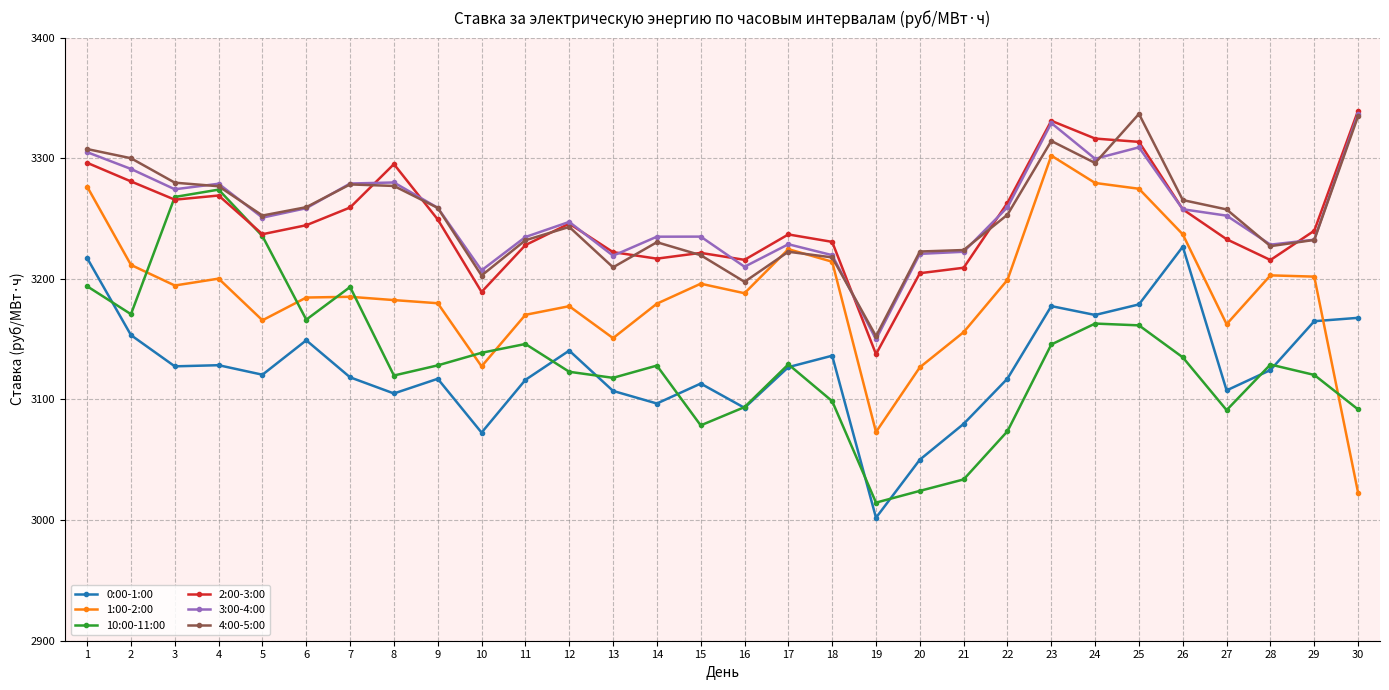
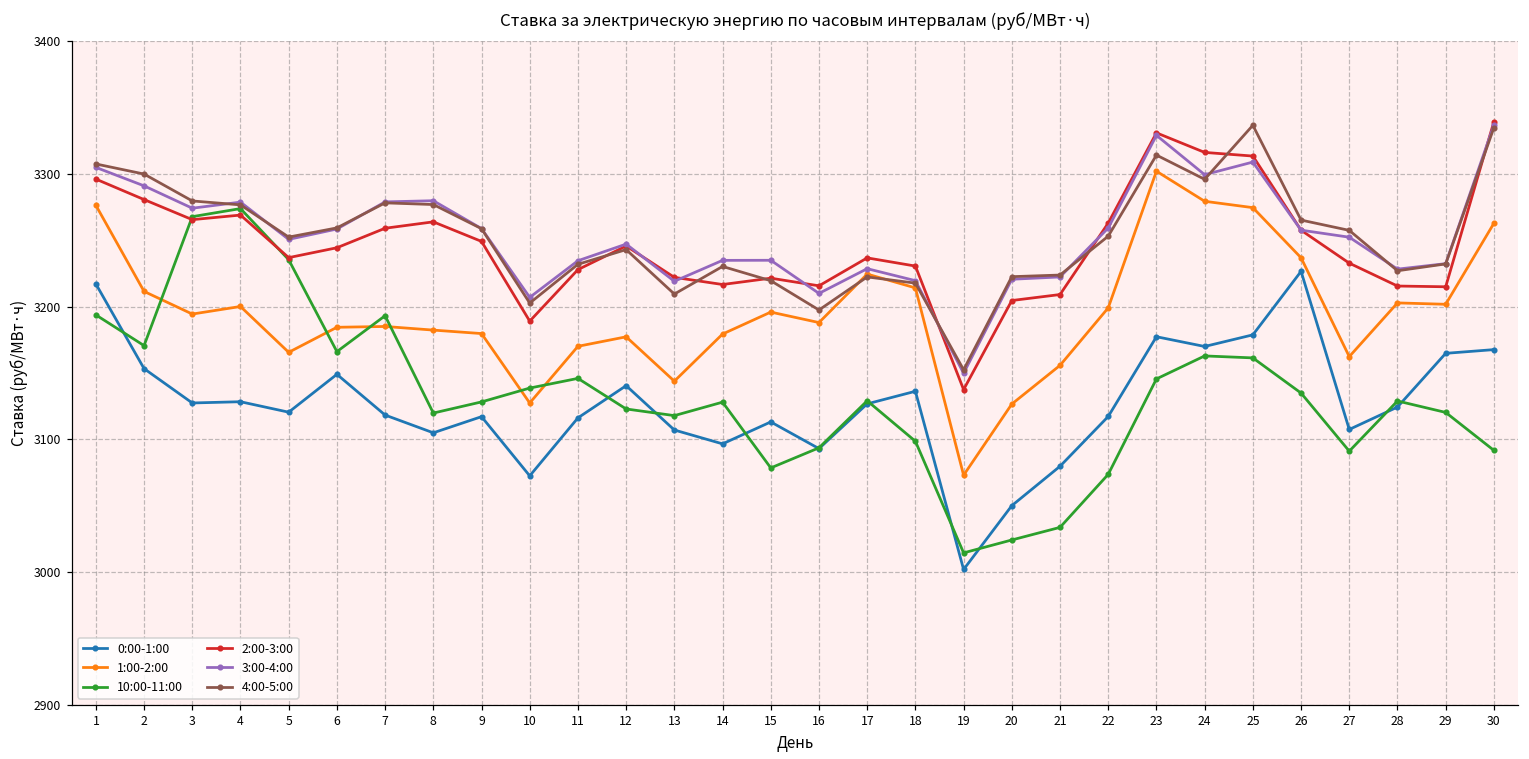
2:00-3:00, 8: 3295 -> 3264
1:00-2:00, 13: 3151 -> 3144
2:00-3:00, 29: 3240 -> 3215
1:00-2:00, 30: 3023 -> 3263
